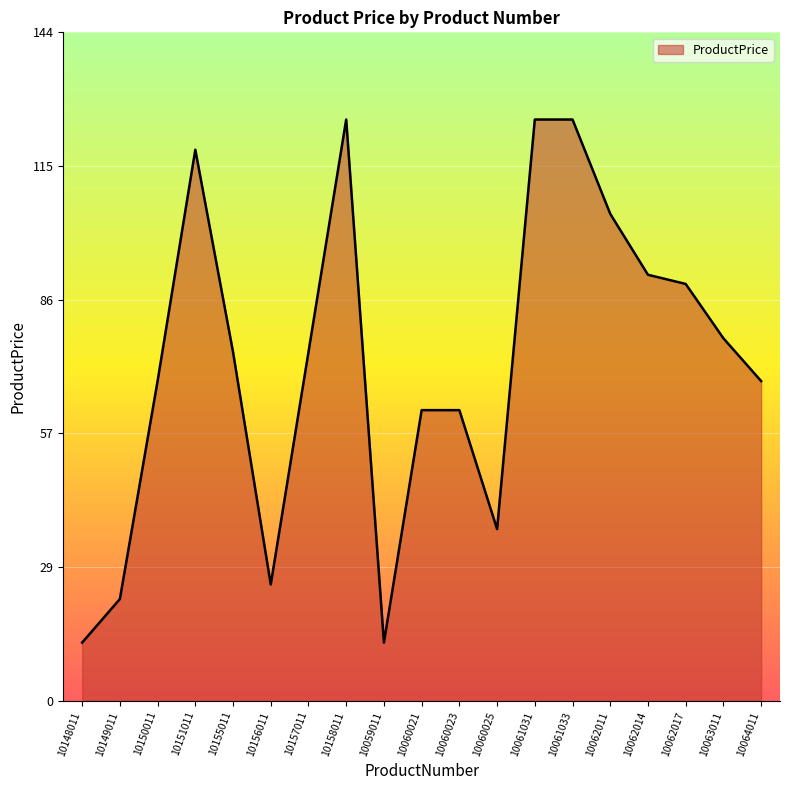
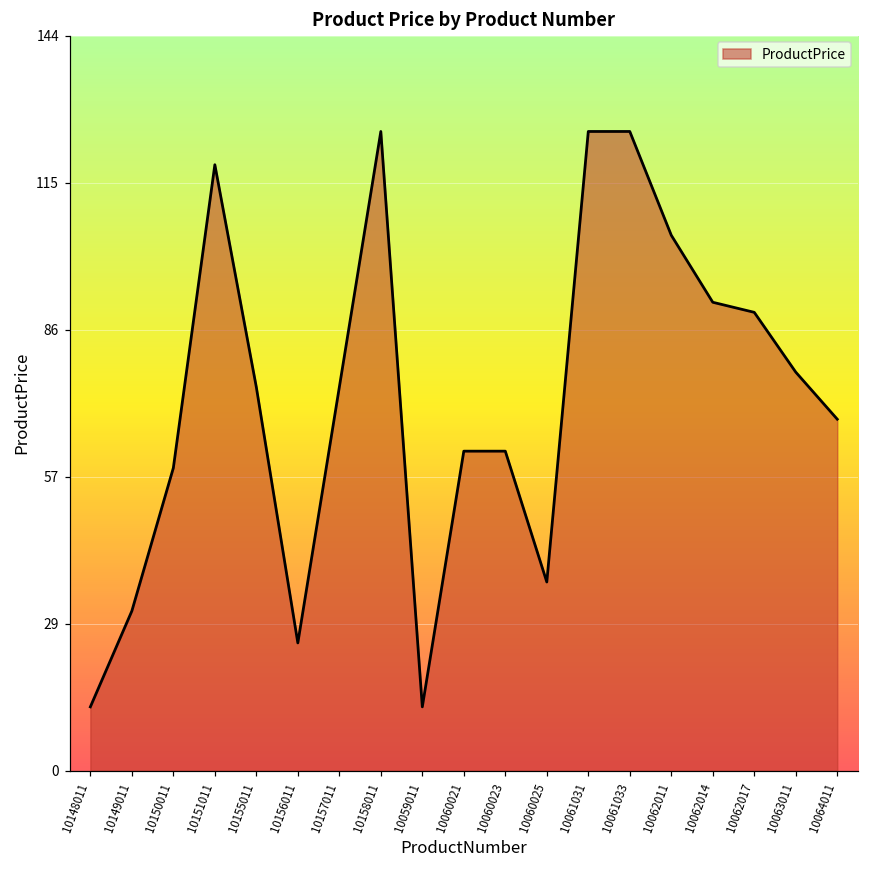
10149011: 22 -> 31
10150011: 69 -> 59
